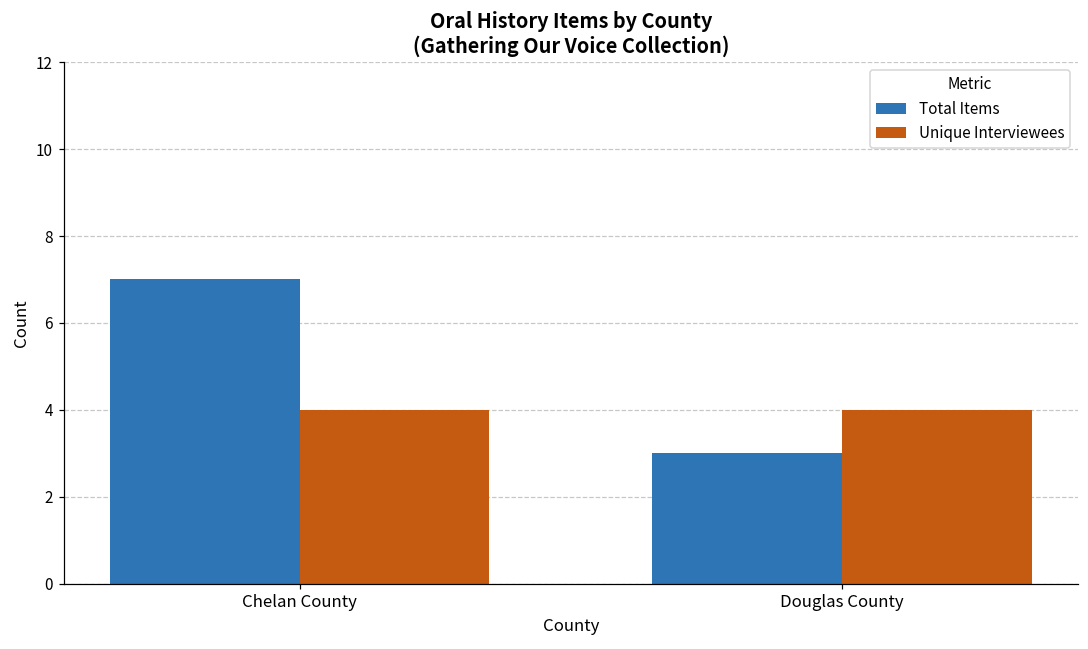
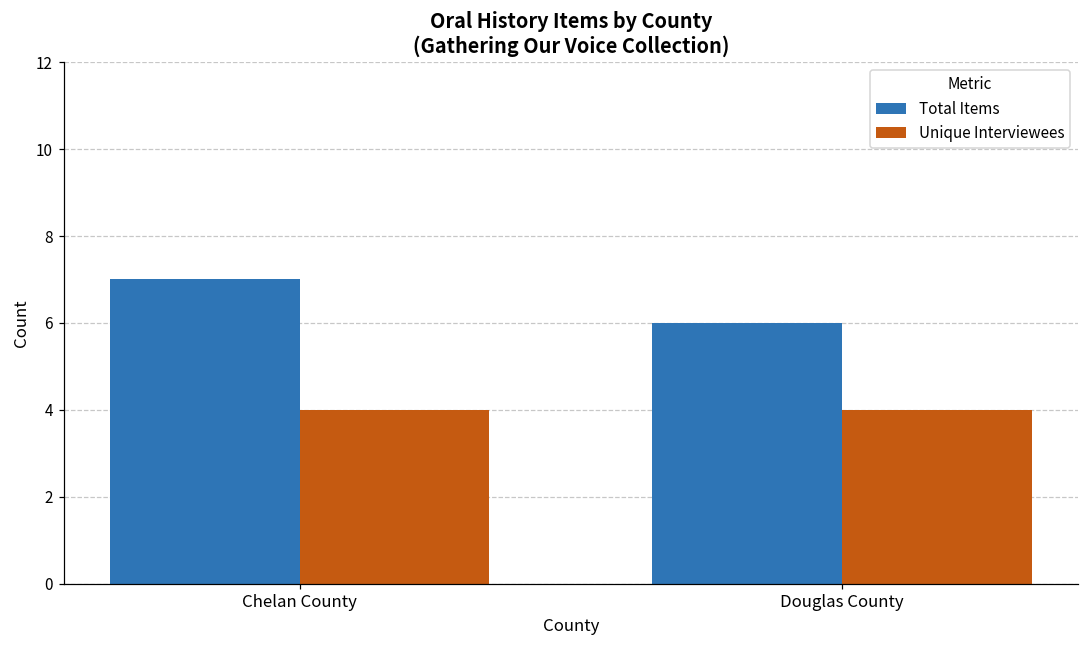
Total Items, Douglas County: 3 -> 6
